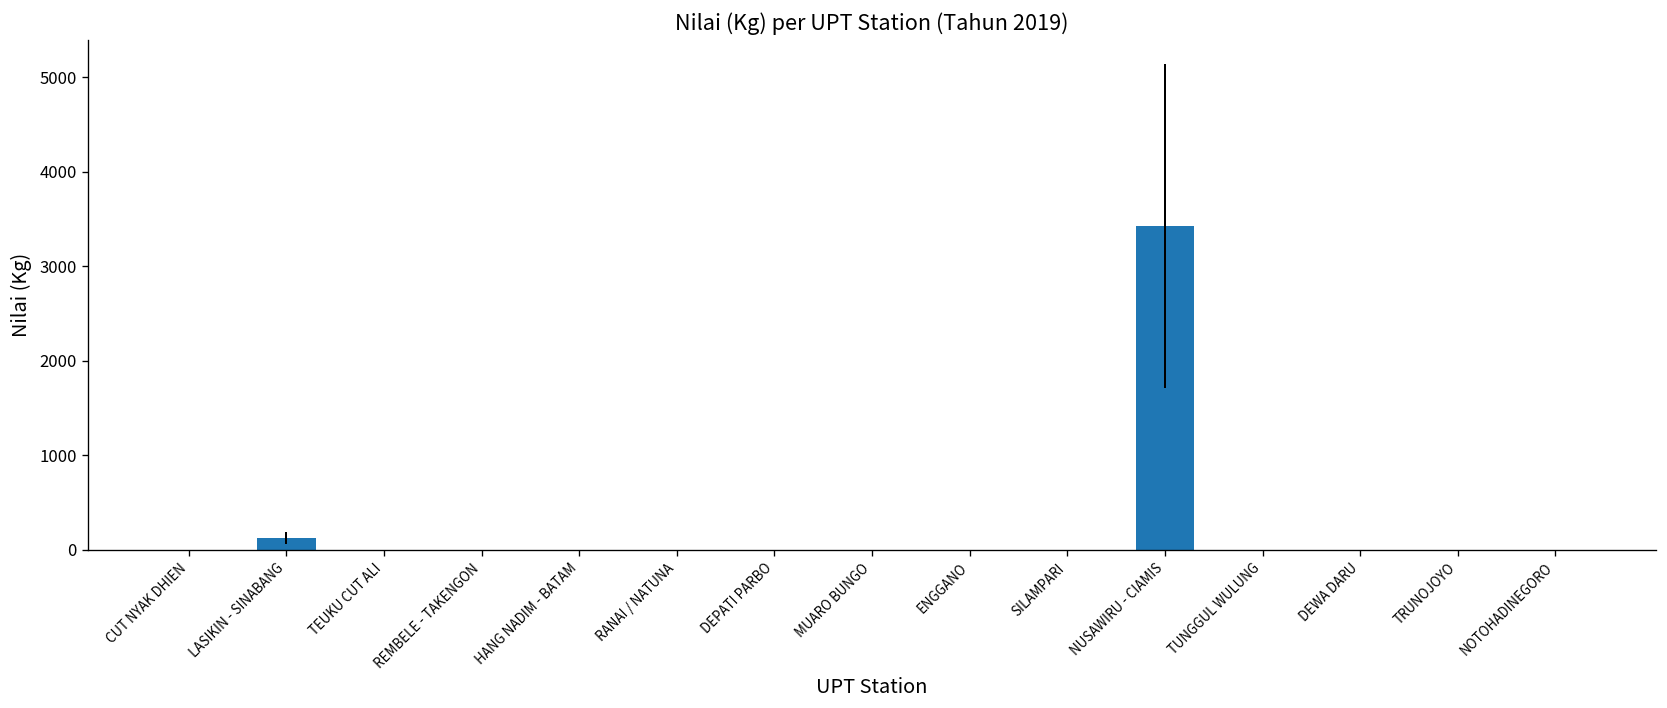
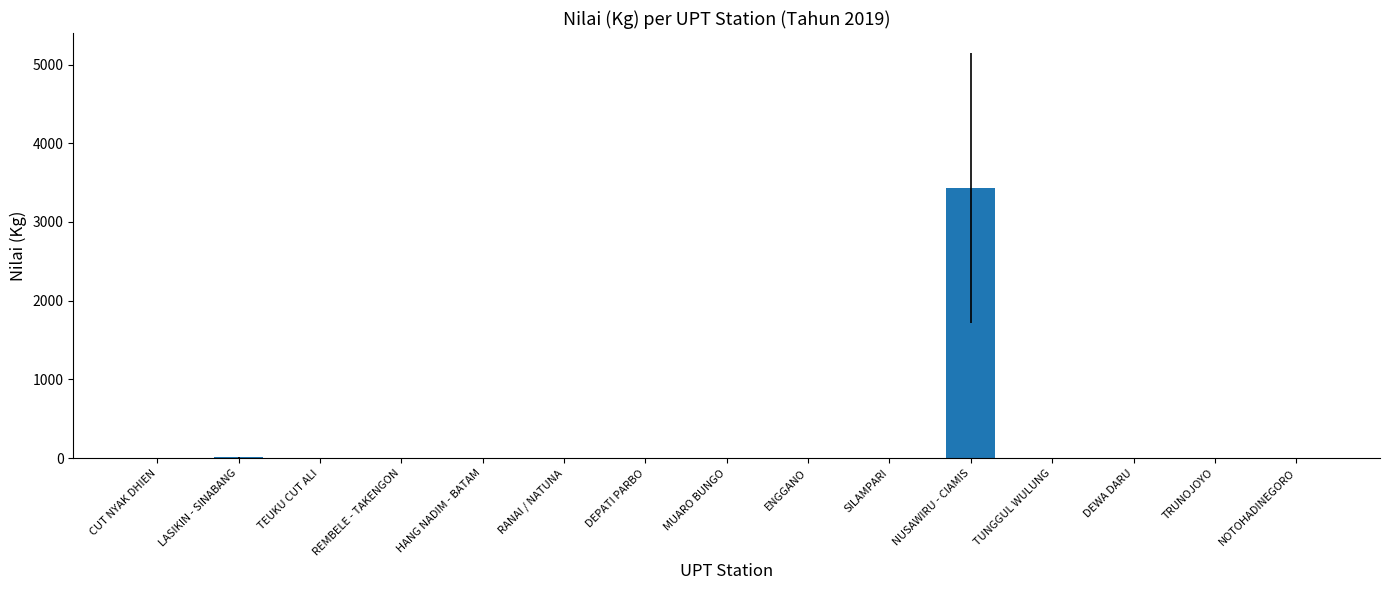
LASIKIN - SINABANG: 100 -> 0
